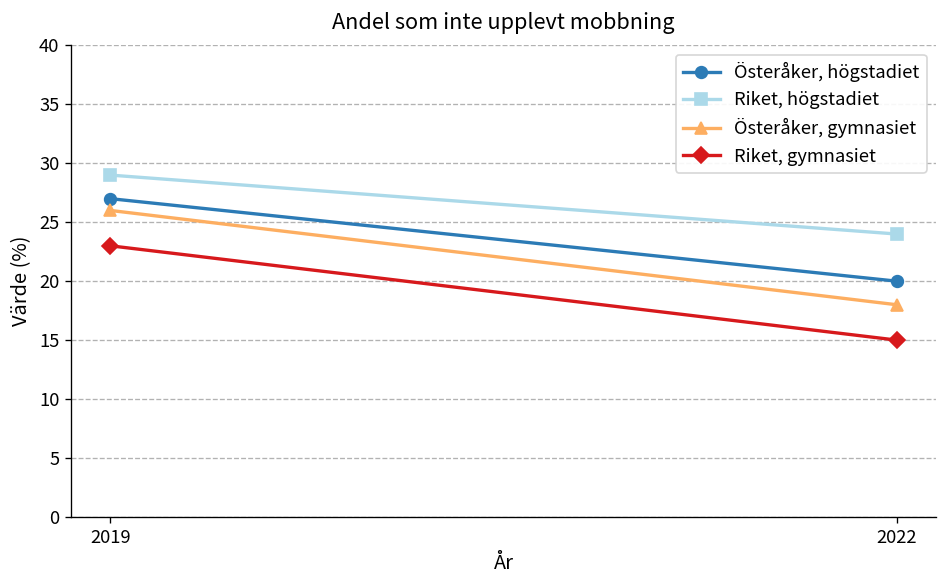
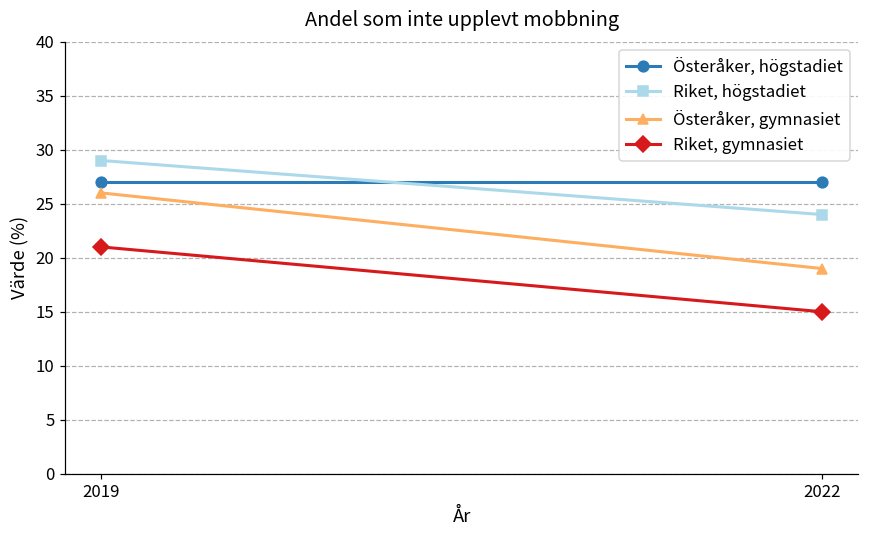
Riket, gymnasiet, 2019: 23 -> 21
Österåker, högstadiet, 2022: 20 -> 27
Österåker, gymnasiet, 2022: 18 -> 19
